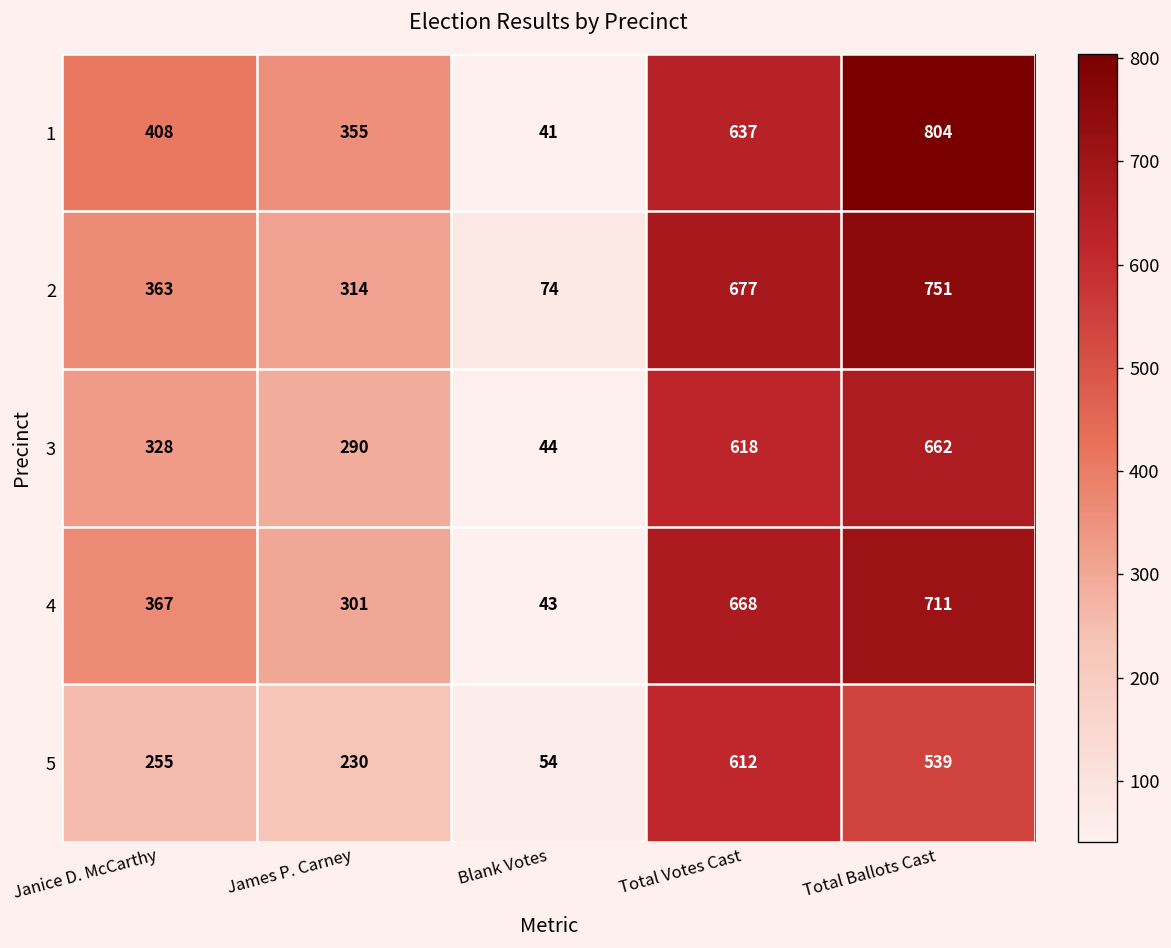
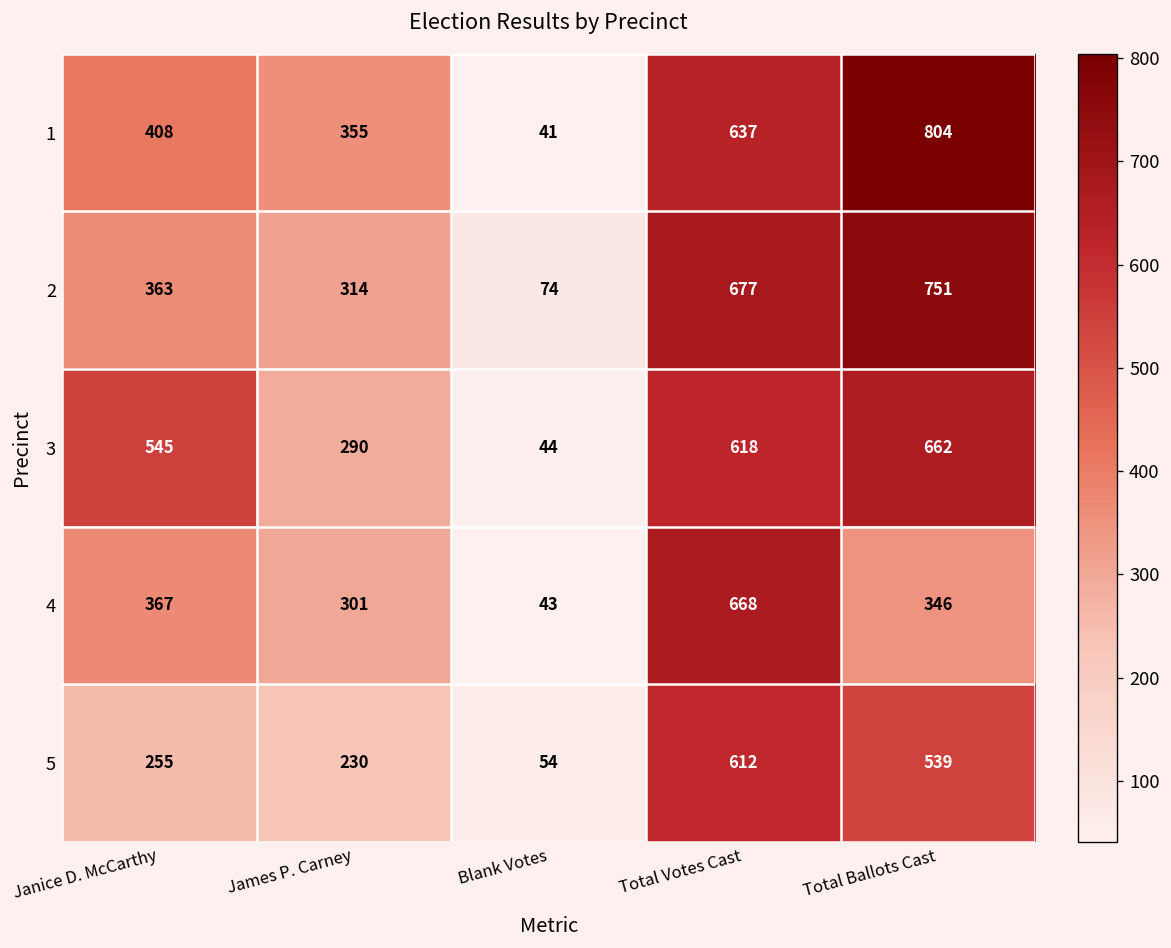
3, Janice D. McCarthy: 328 -> 545
4, Total Ballots Cast: 711 -> 346
